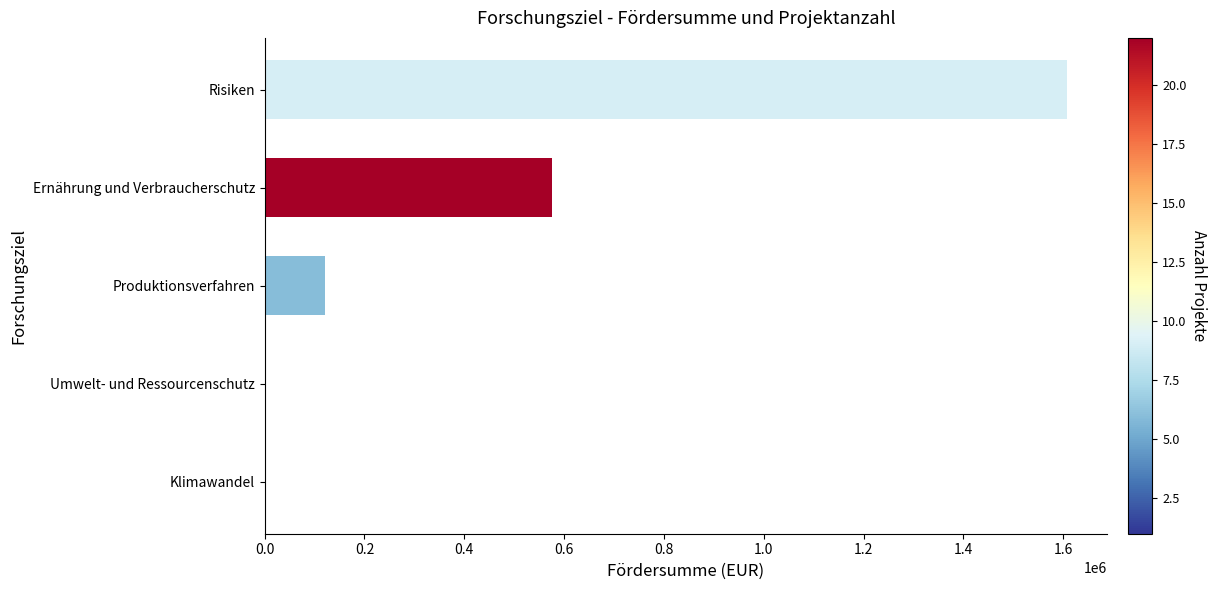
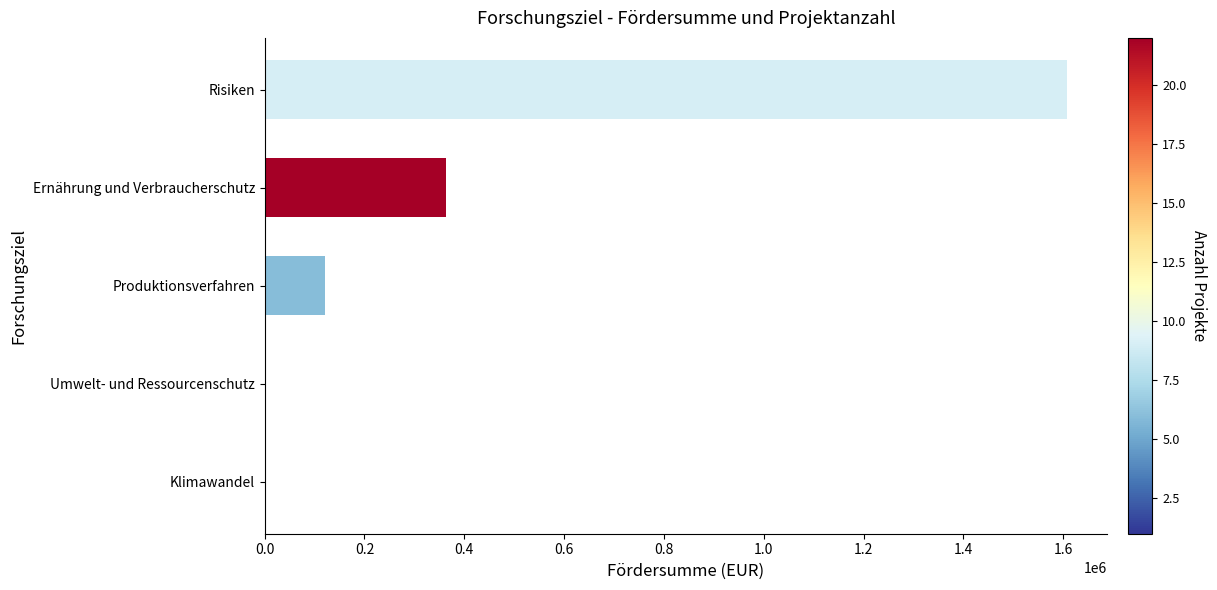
Ernährung und Verbraucherschutz: 580000 -> 360000
